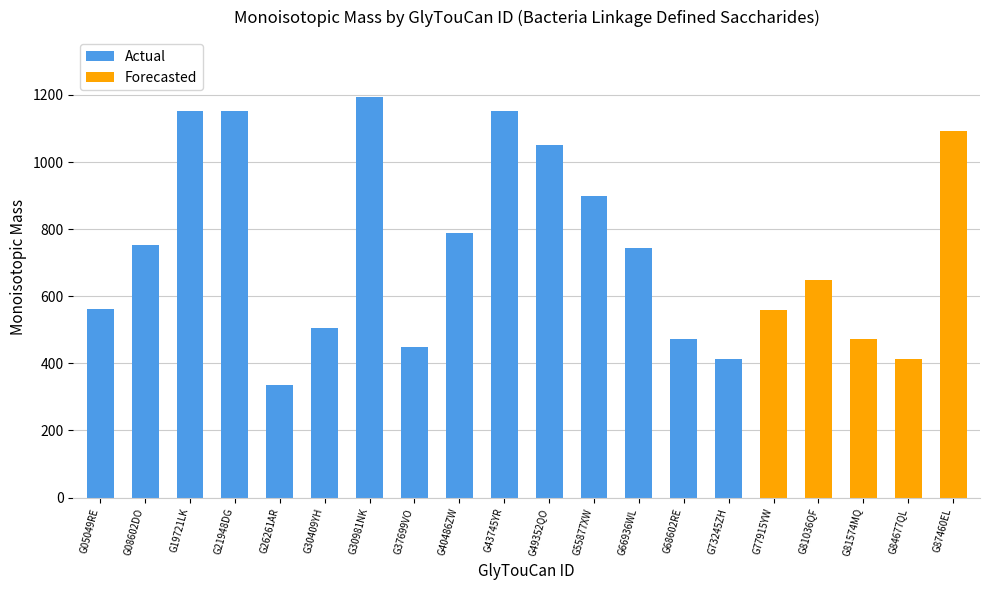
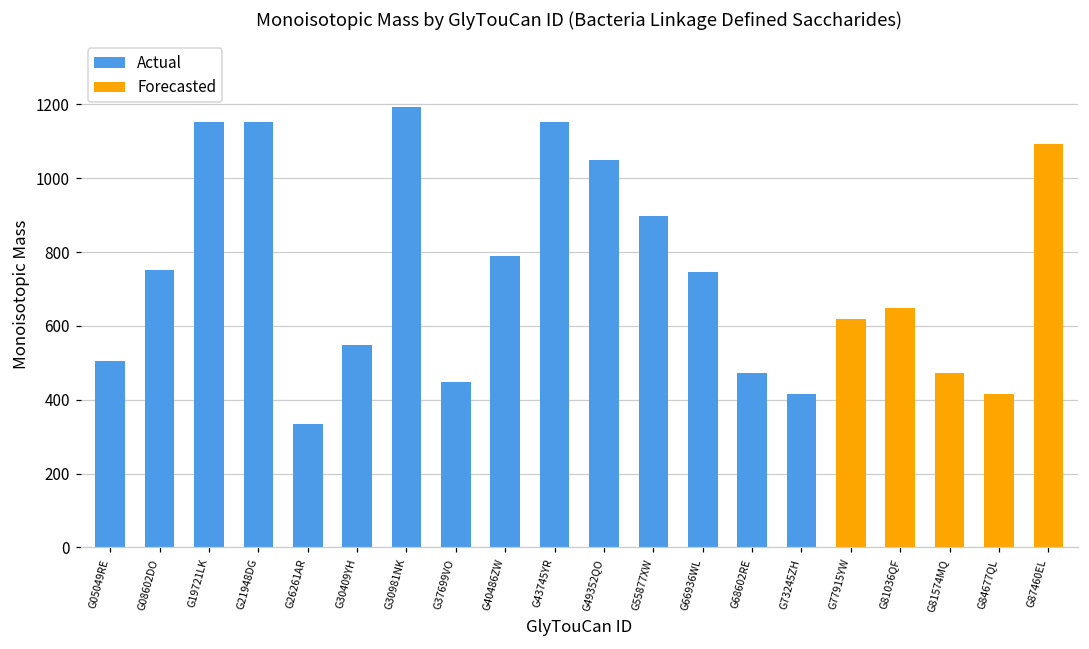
Actual, G05049RE: 560 -> 500
Actual, G30409YH: 500 -> 550
Forecasted, G77915YW: 560 -> 620
